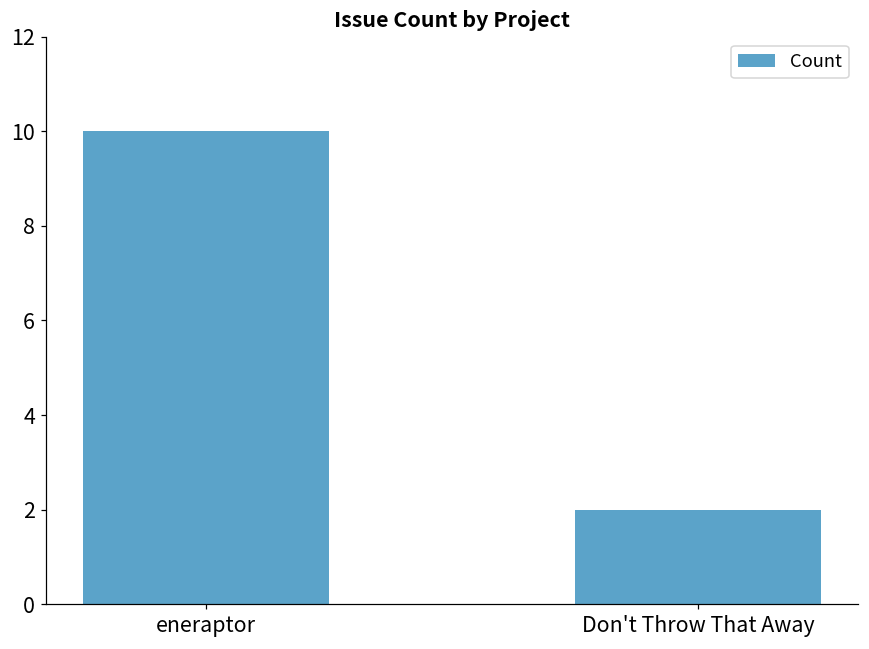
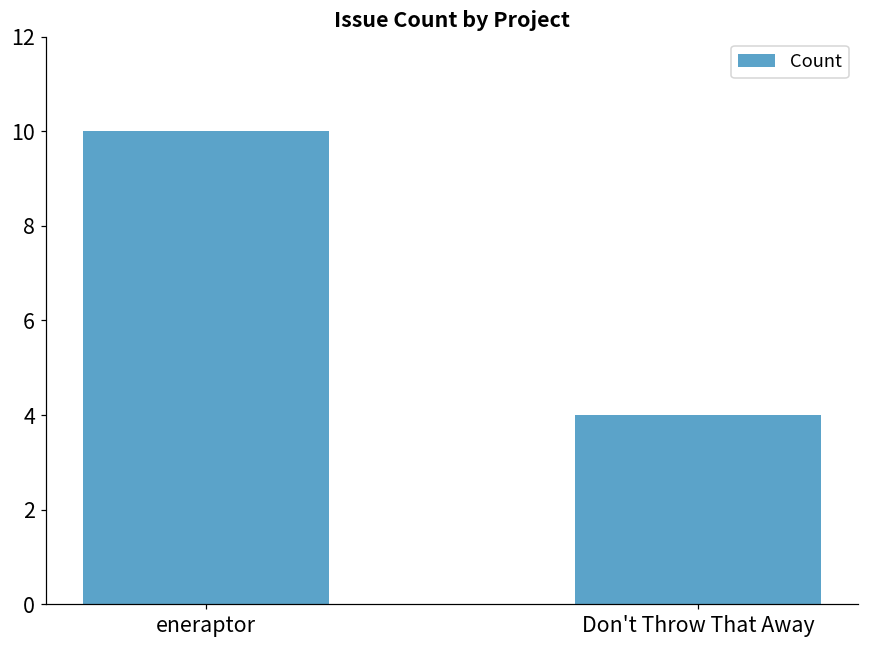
Don't Throw That Away: 2 -> 4
